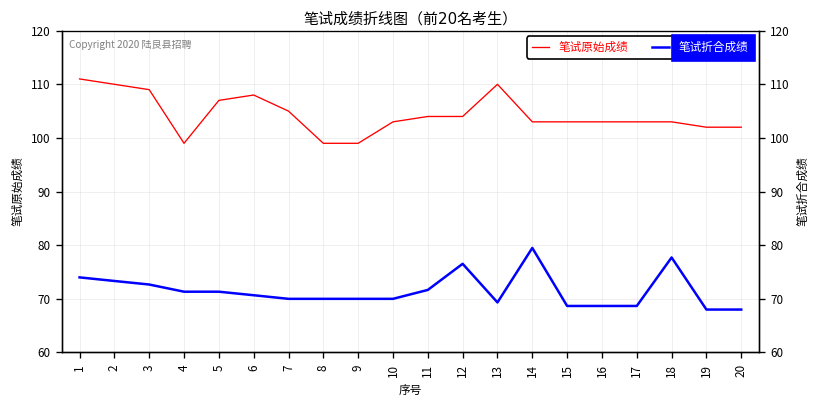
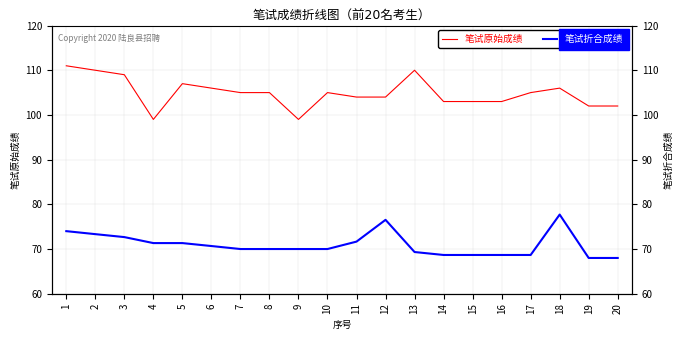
笔试原始成绩, 6: 108 -> 106
笔试原始成绩, 8: 99 -> 105
笔试原始成绩, 10: 103 -> 105
笔试折合成绩, 14: 79 -> 69
笔试原始成绩, 17: 103 -> 105
笔试原始成绩, 18: 103 -> 106
